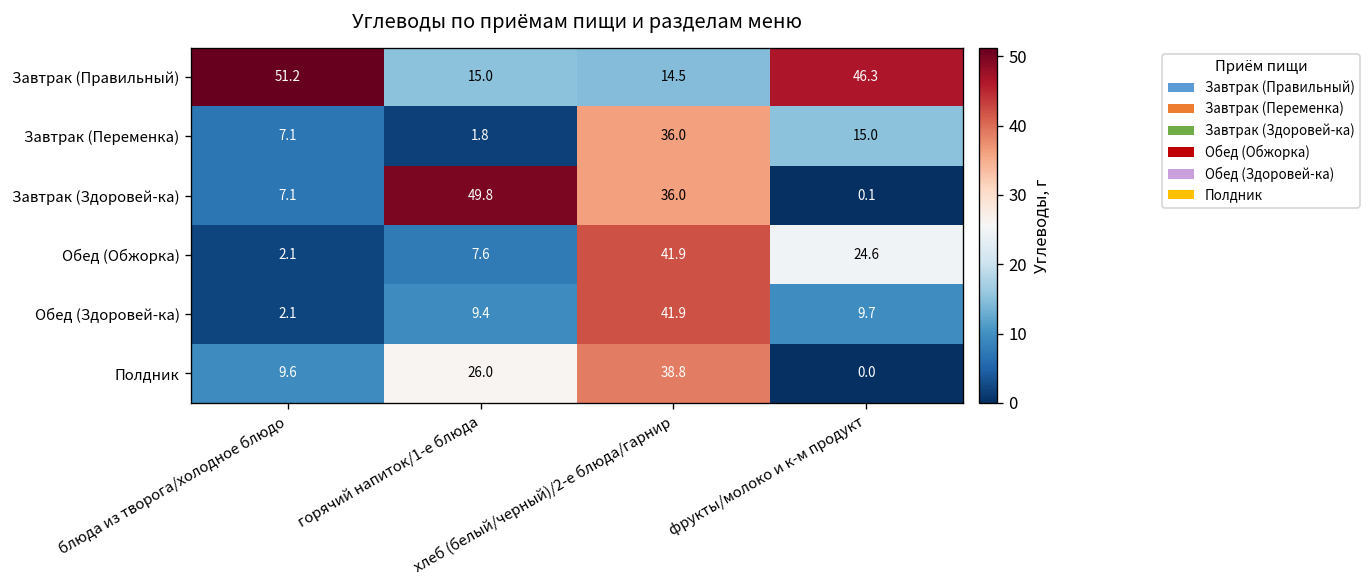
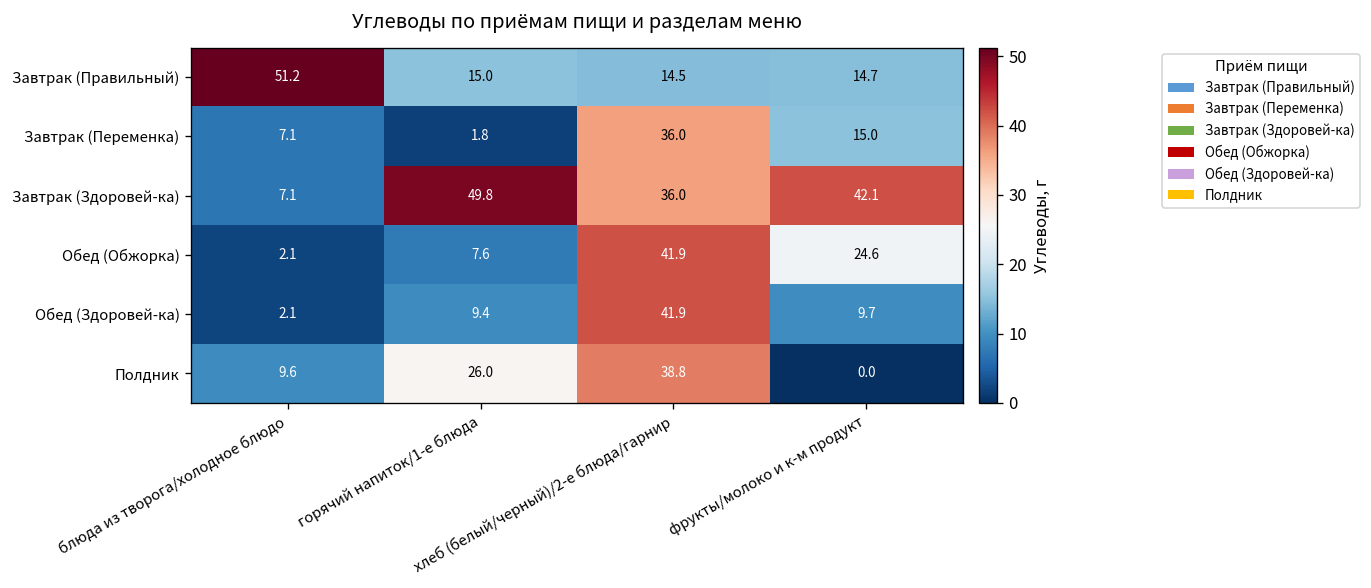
Завтрак (Правильный), фрукты/молоко и к-м продукт: 46.3 -> 14.7
Завтрак (Здоровей-ка), фрукты/молоко и к-м продукт: 0.1 -> 42.1
